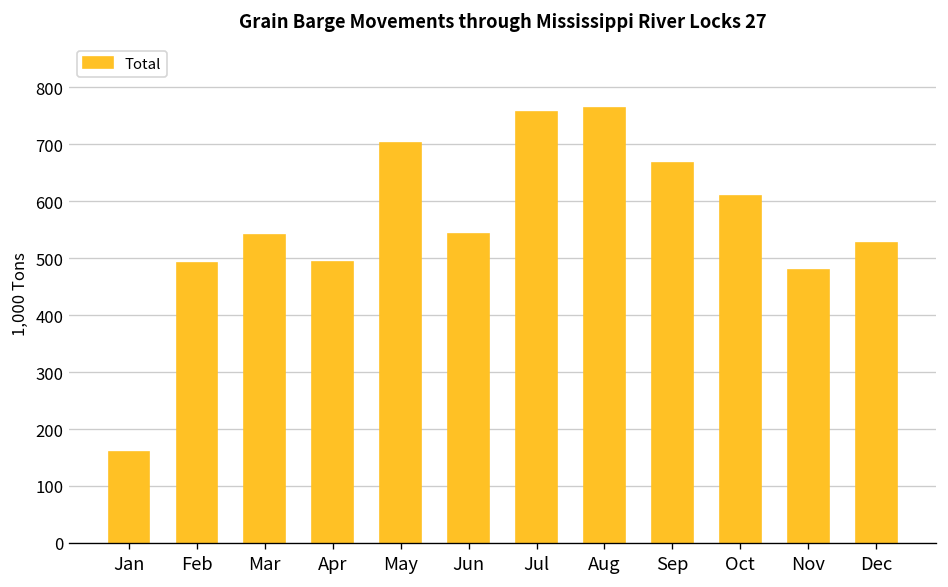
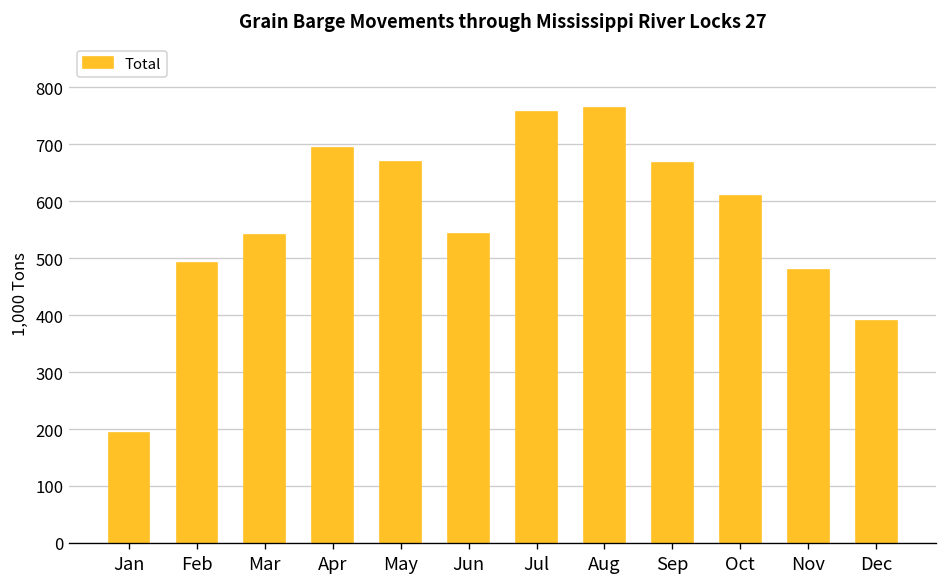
Jan: 160 -> 190
Apr: 490 -> 690
May: 700 -> 670
Dec: 530 -> 390
